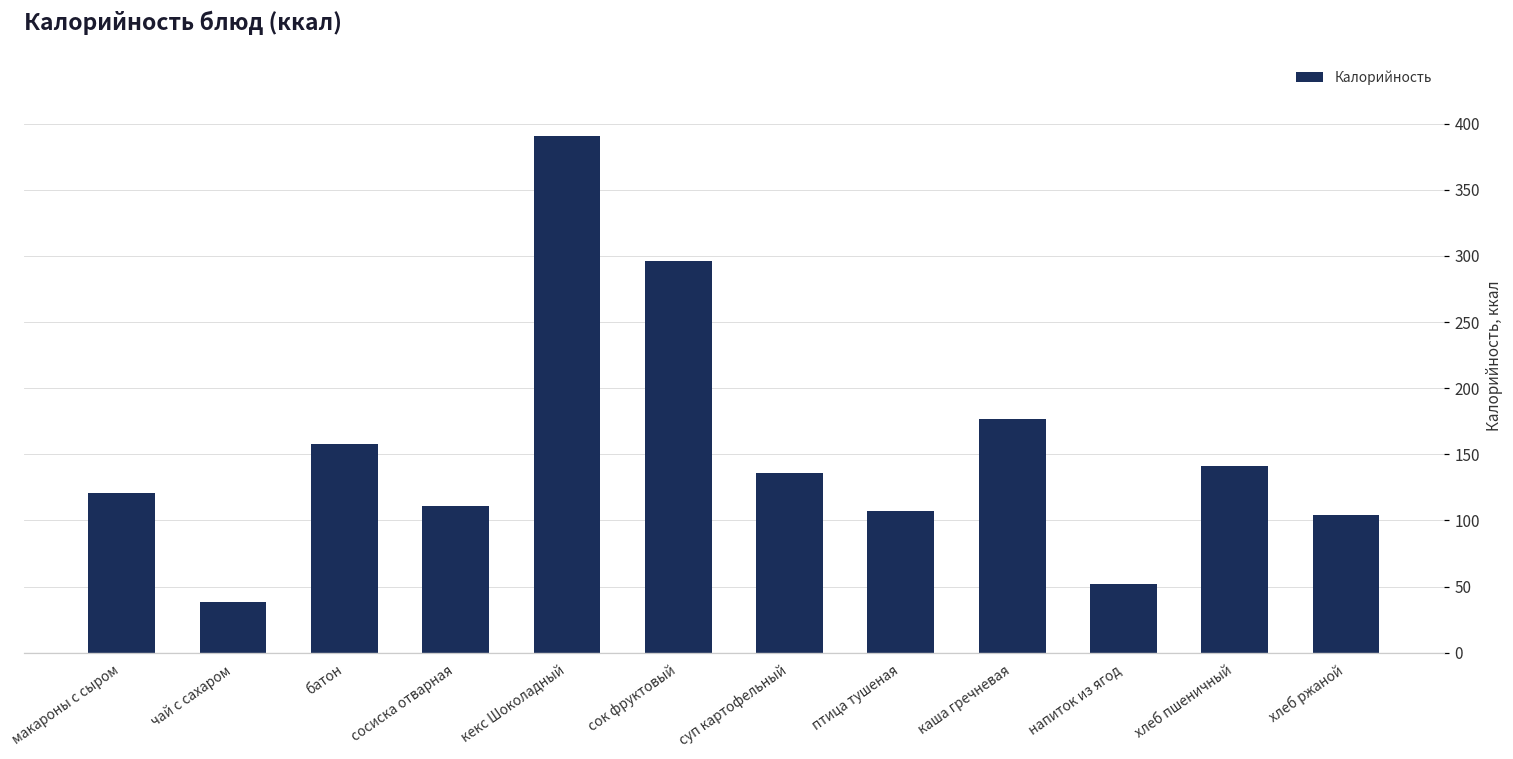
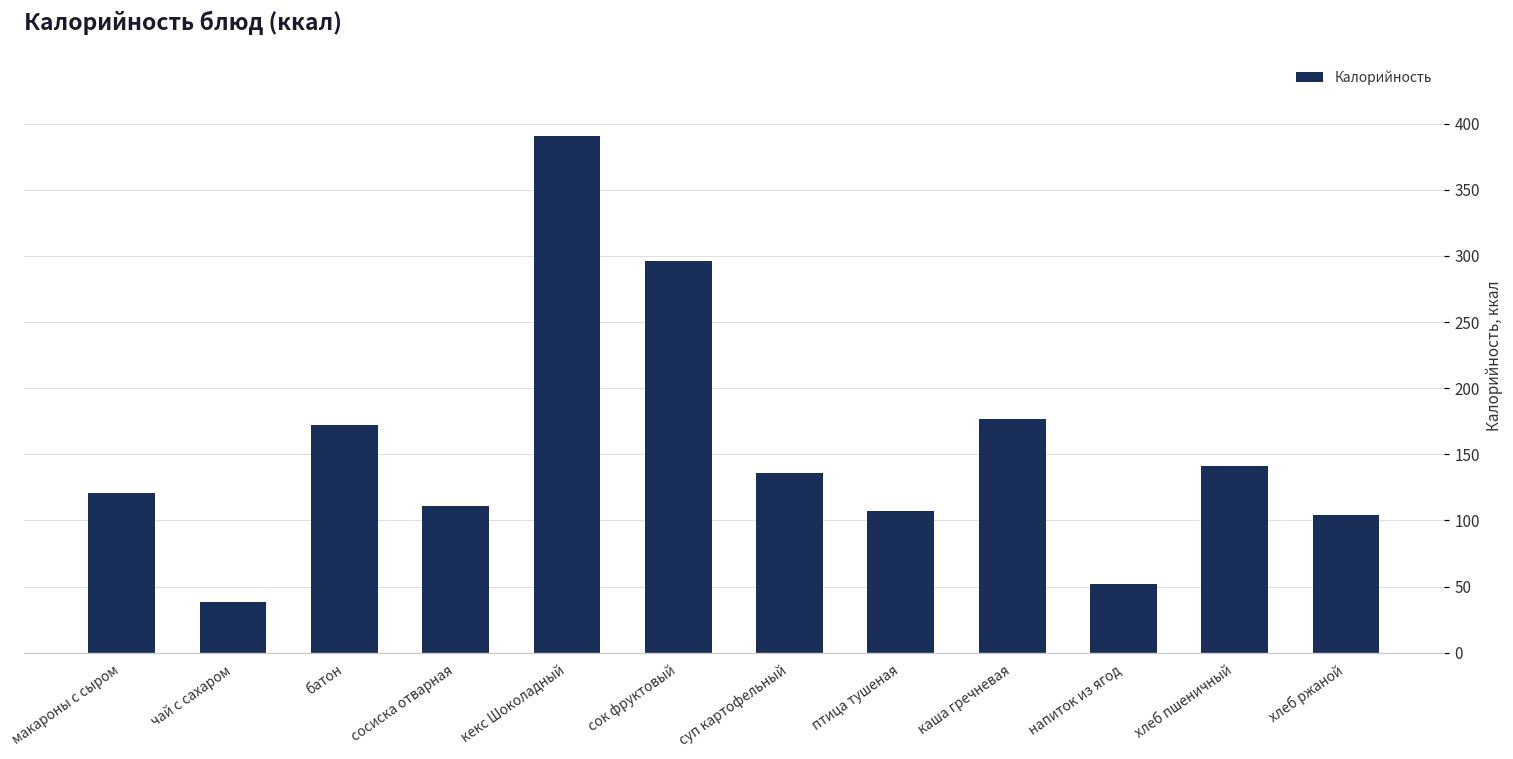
батон: 158 -> 172
